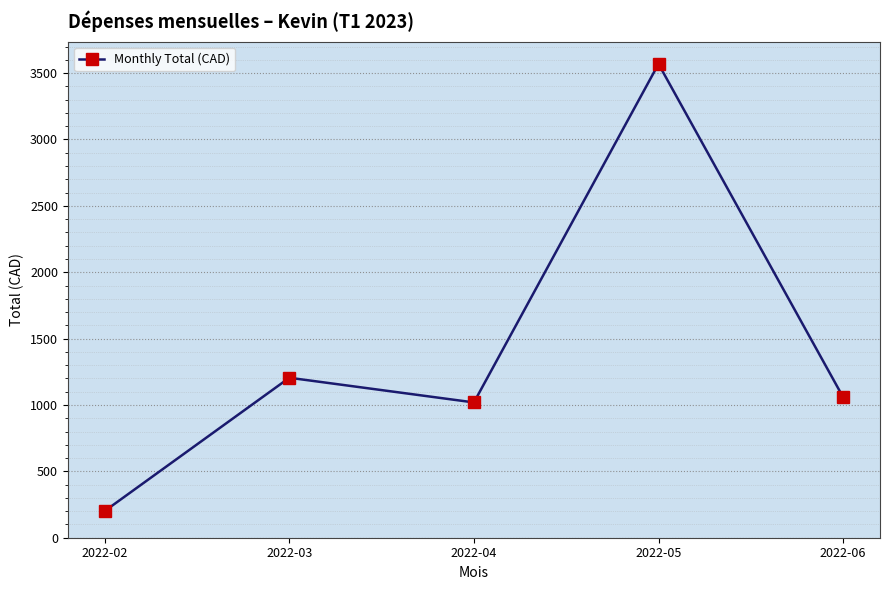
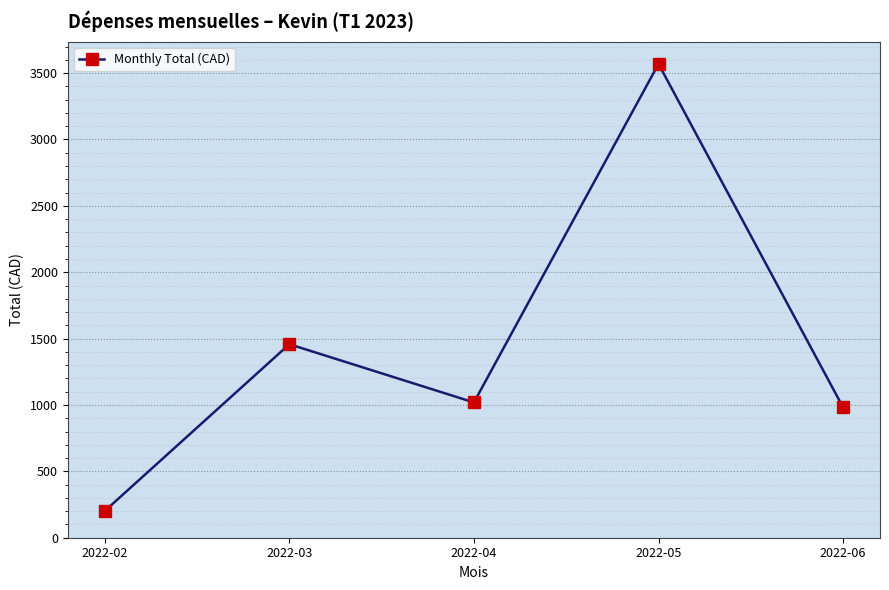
2022-03: 1210 -> 1460
2022-06: 1060 -> 980
